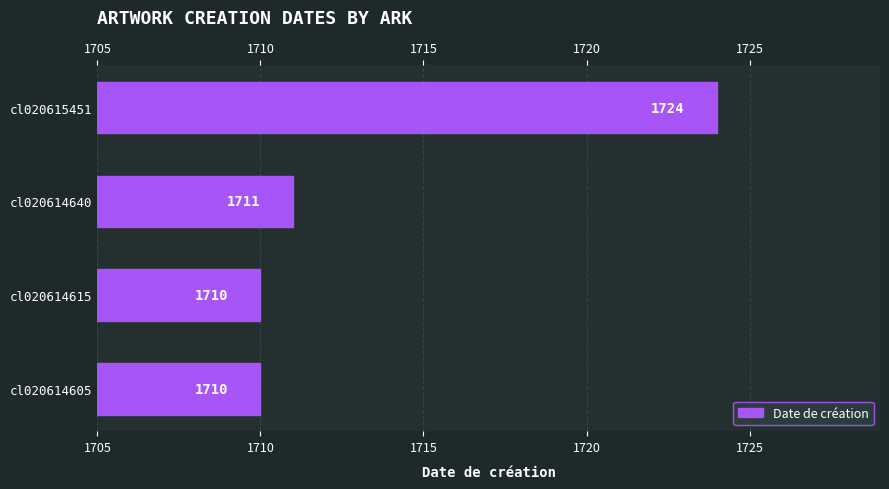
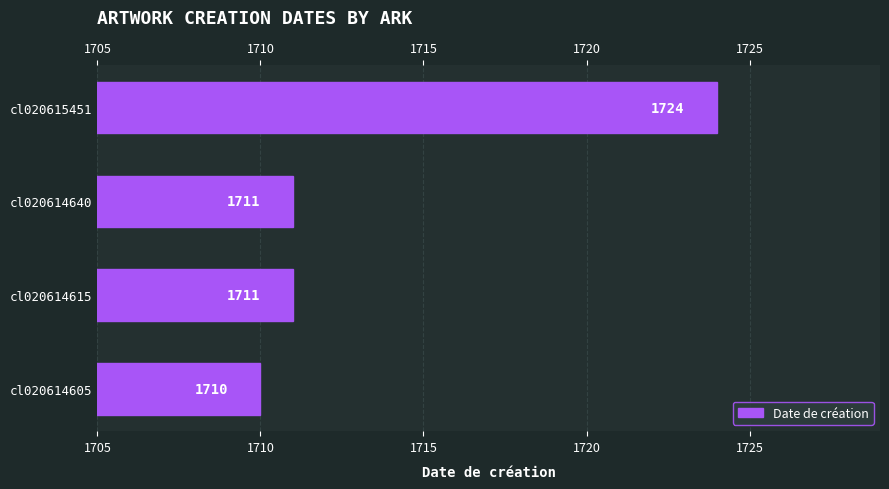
cl020614615: 1710 -> 1711
